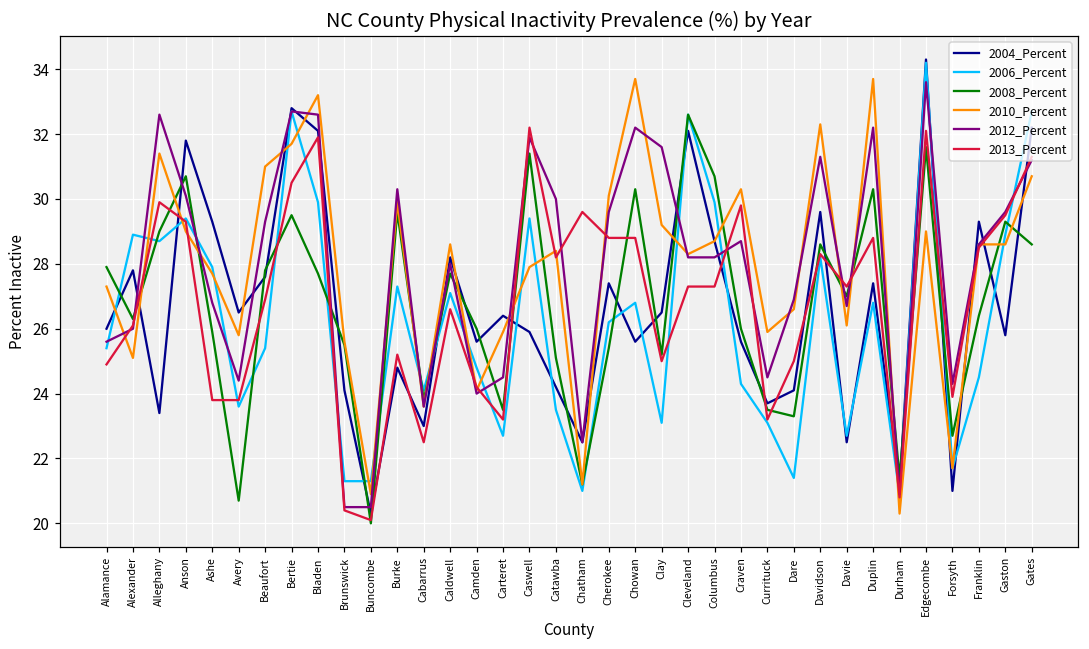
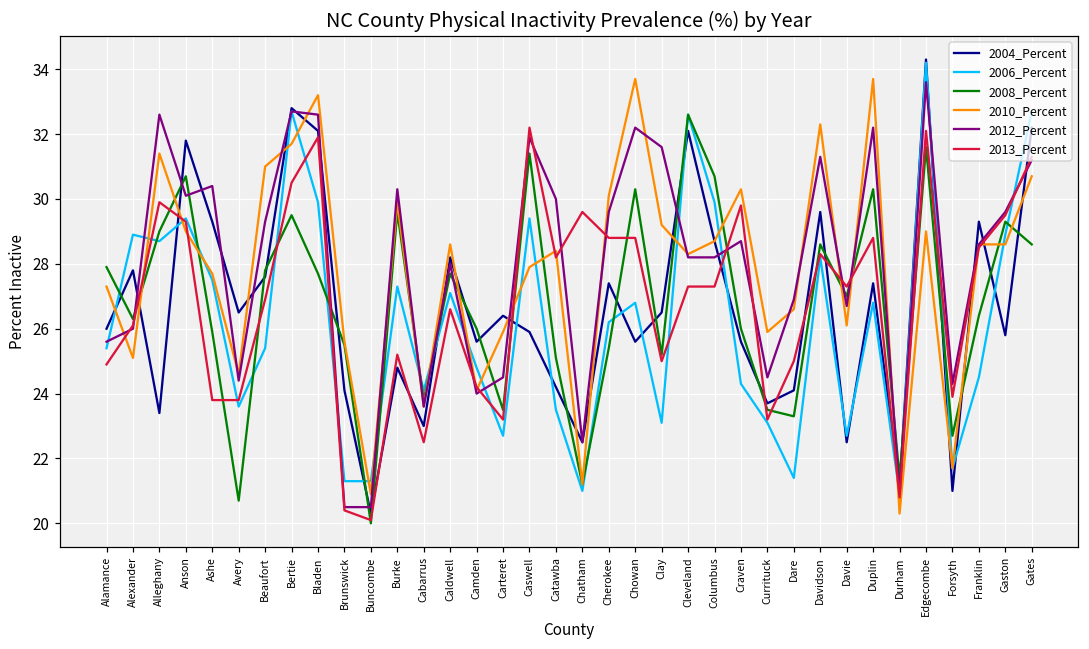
2006_Percent, Ashe: 27.9 -> 27.5
2012_Percent, Ashe: 26.8 -> 30.4
2010_Percent, Avery: 25.8 -> 24.6
